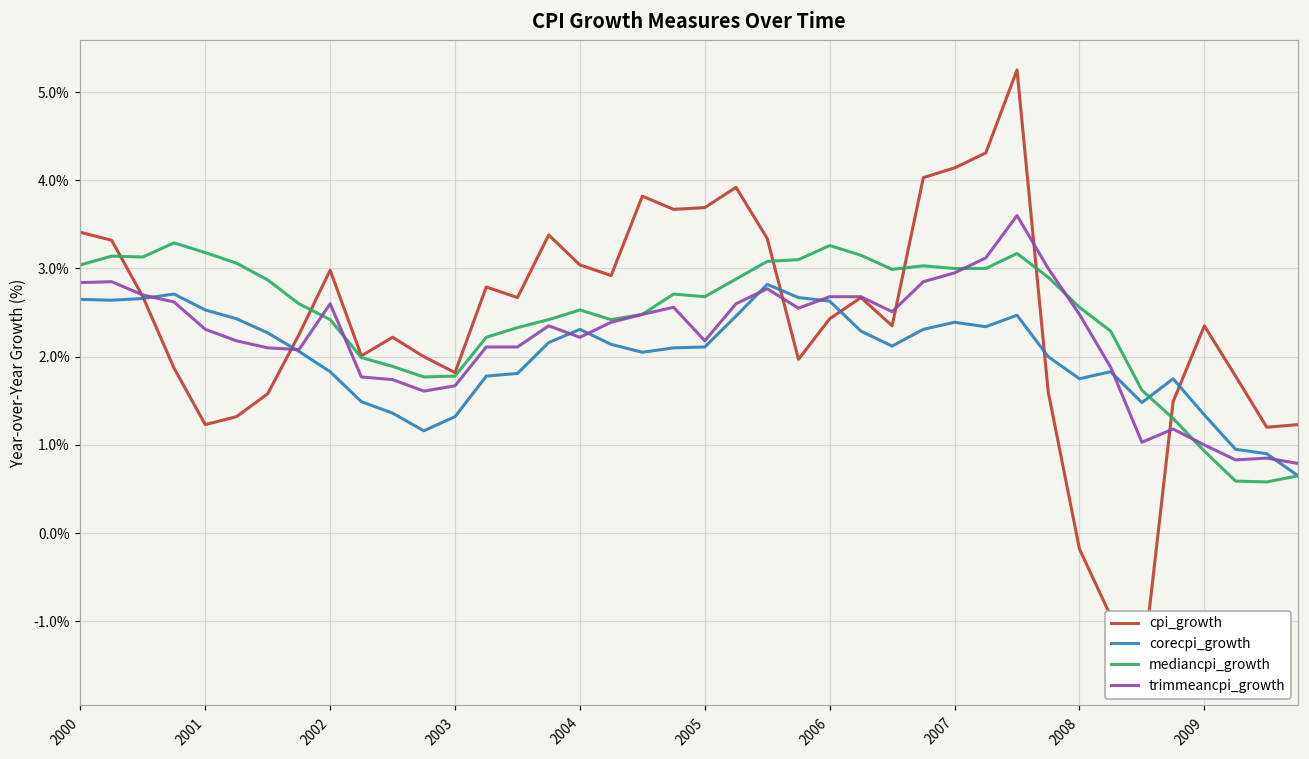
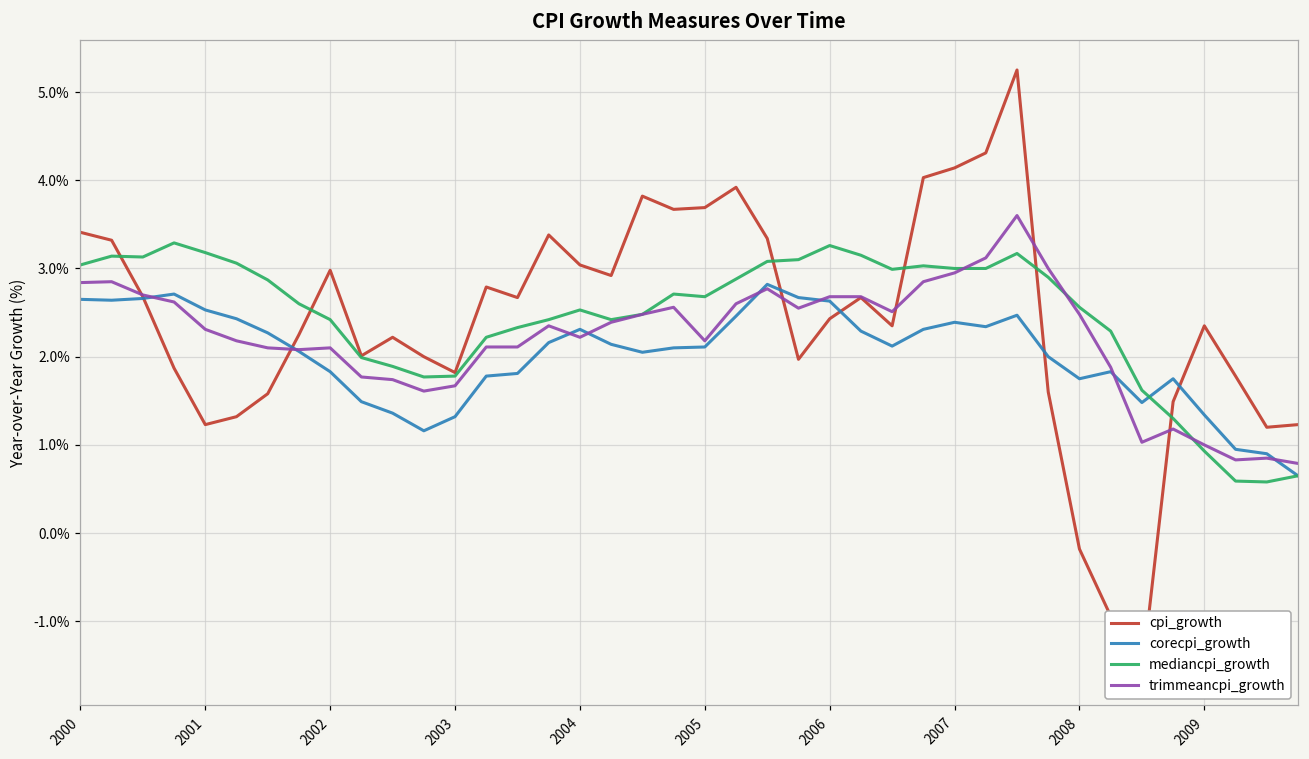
trimmeancpi_growth, 2002: 2.6% -> 2.1%
